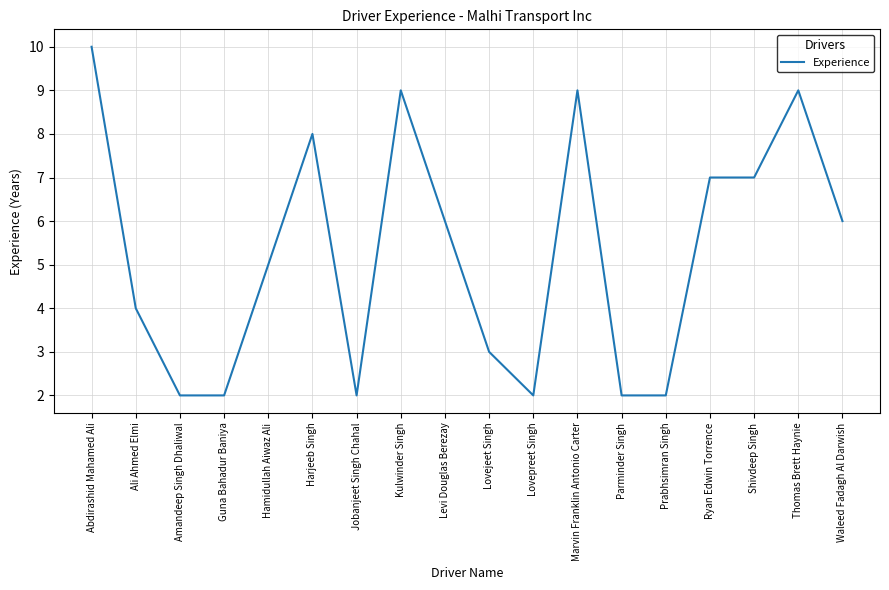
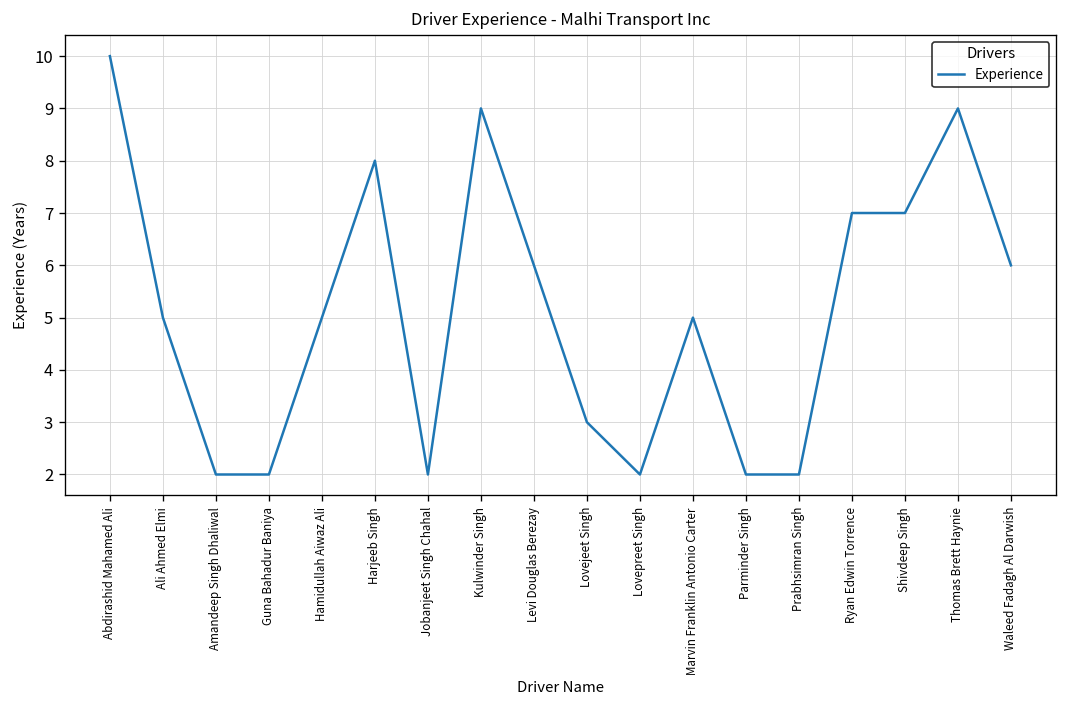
Ali Ahmed Elmi: 4 -> 5
Marvin Franklin Antonio Carter: 9 -> 5
